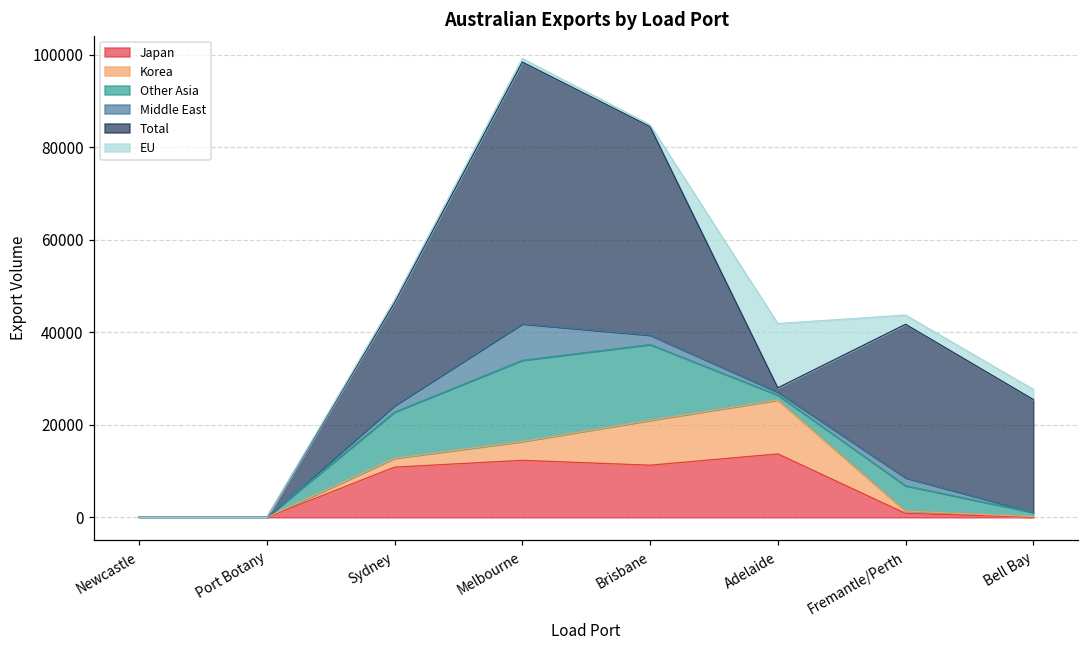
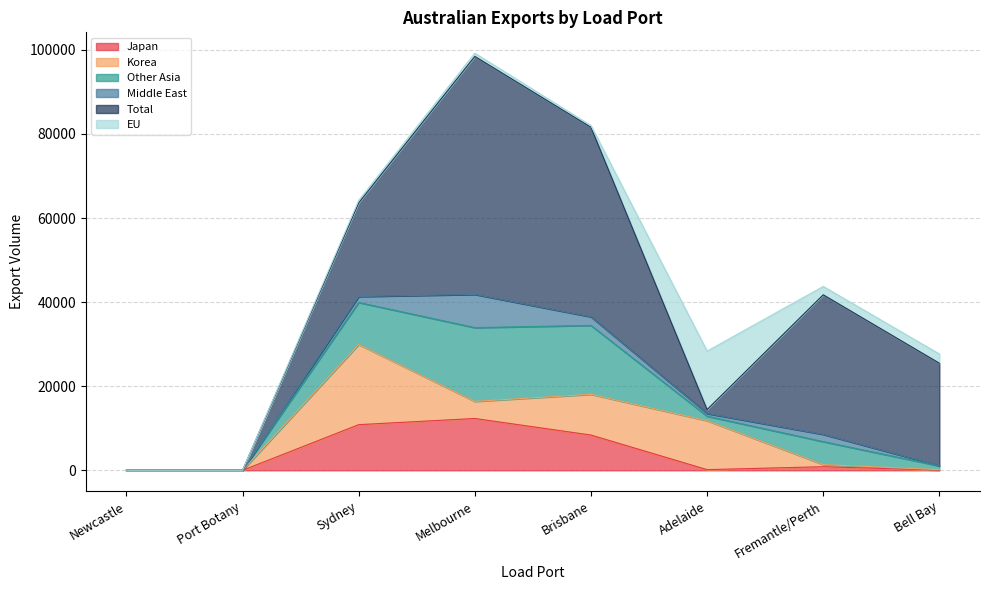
Korea, Sydney: 2000 -> 19000
Japan, Brisbane: 11000 -> 8000
Japan, Adelaide: 14000 -> 0
